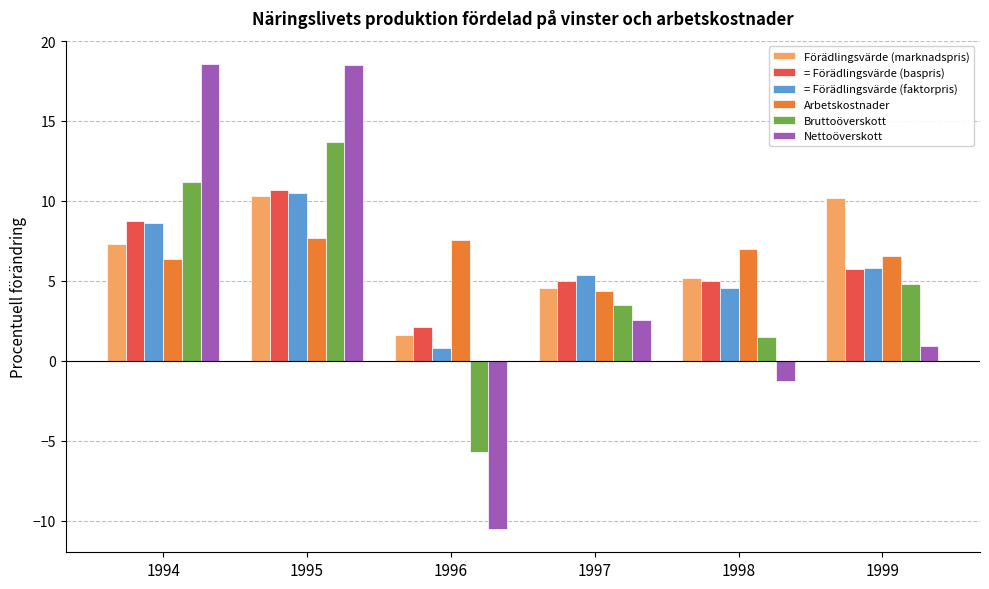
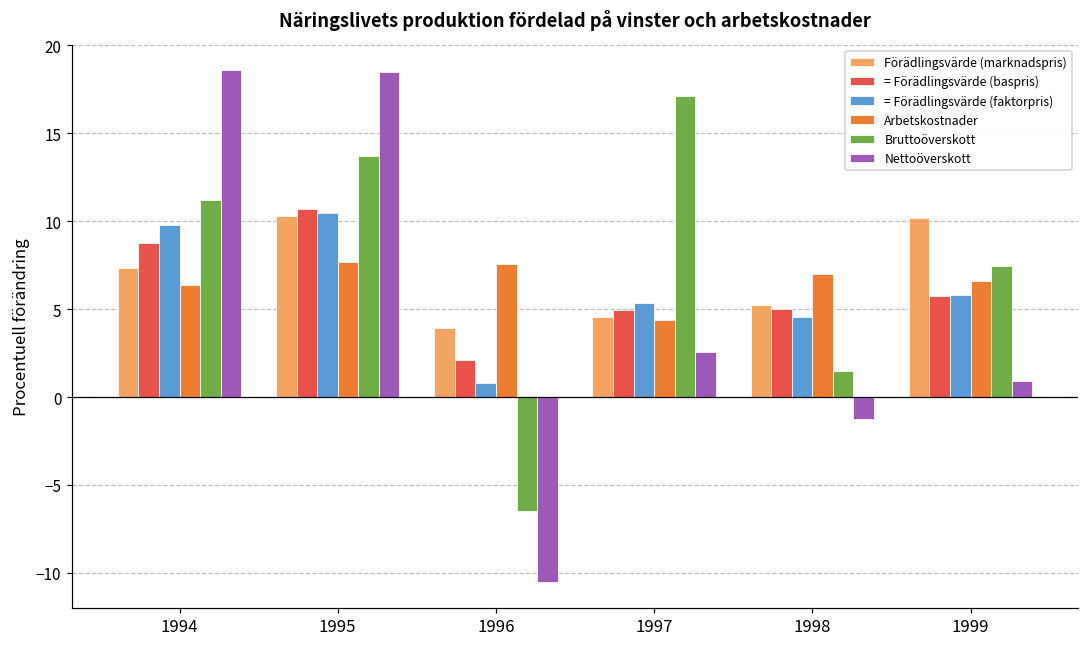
= Förädlingsvärde (faktorpris), 1994: 8.6 -> 9.8
Förädlingsvärde (marknadspris), 1996: 1.6 -> 3.9
Bruttoöverskott, 1996: -5.7 -> -6.5
Bruttoöverskott, 1997: 3.5 -> 17.1
Bruttoöverskott, 1999: 4.8 -> 7.4
